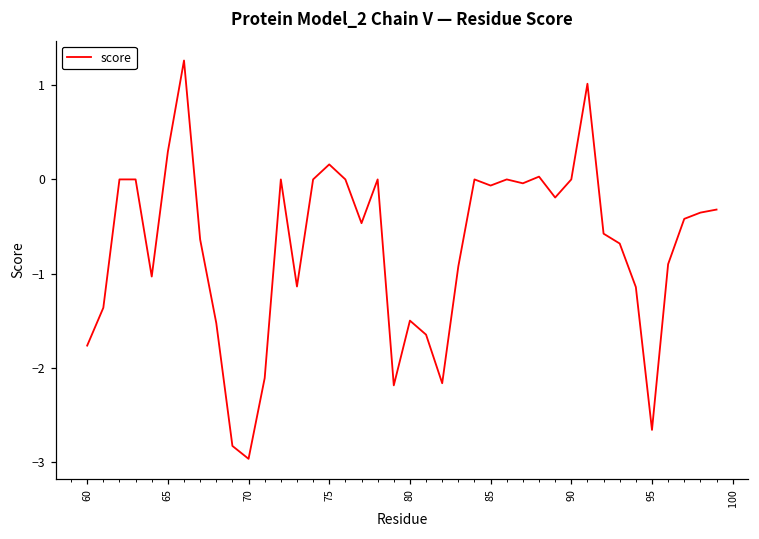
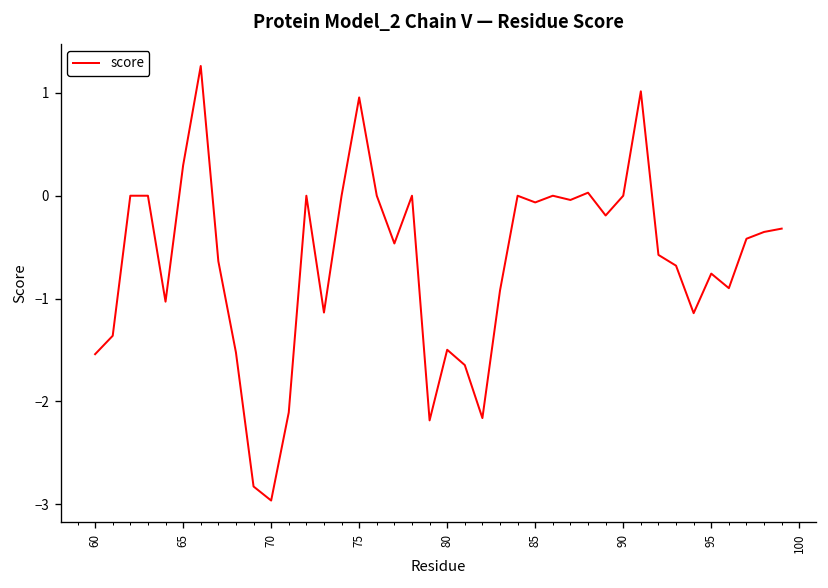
60: -1.8 -> -1.5
75: 0.2 -> 1.0
95: -2.7 -> -0.8
